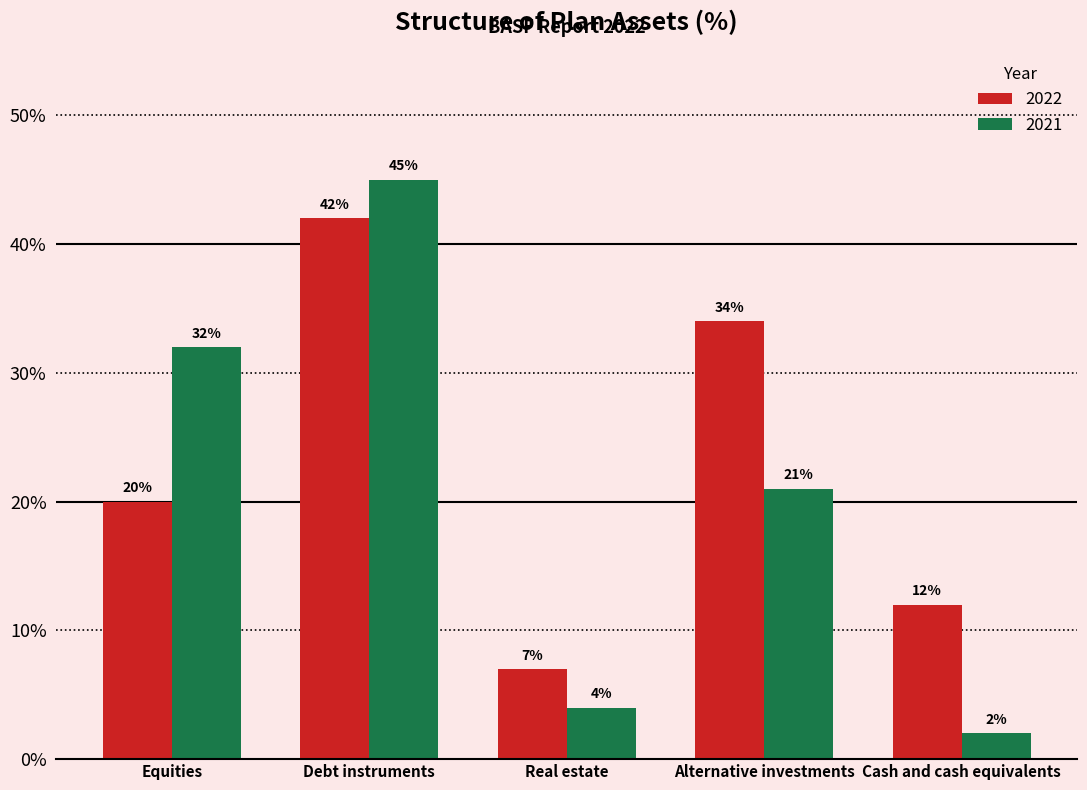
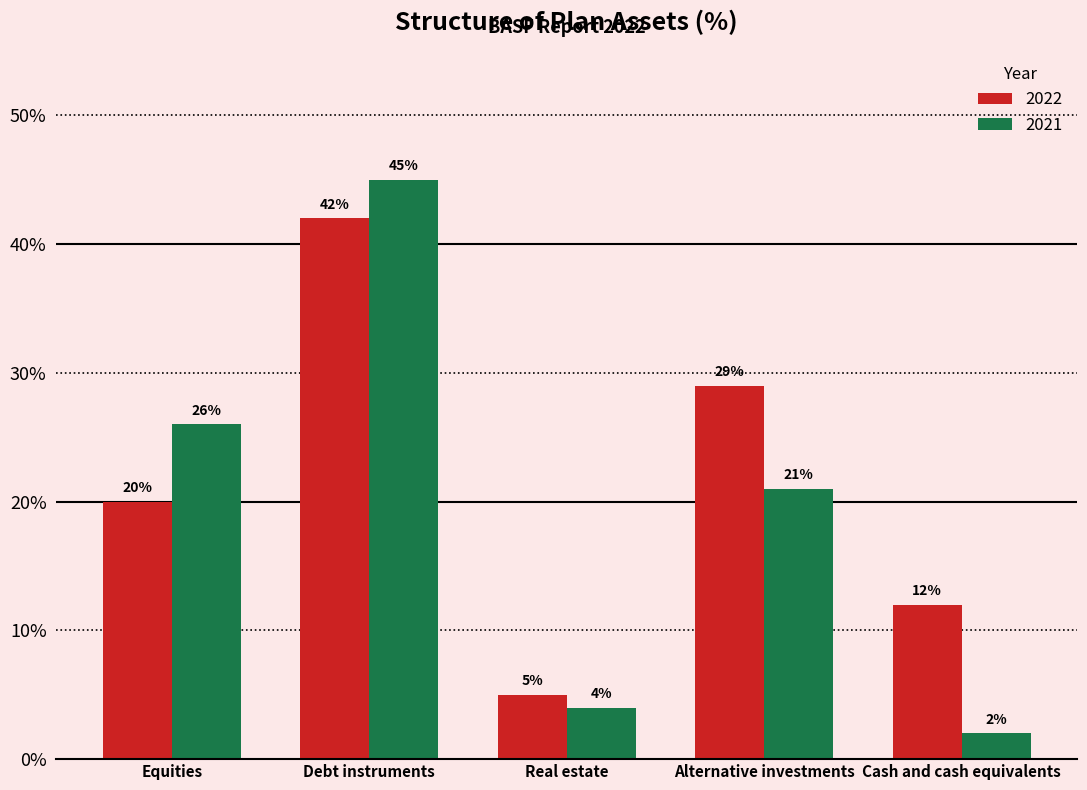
2021, Equities: 32% -> 26%
2022, Real estate: 7% -> 5%
2022, Alternative investments: 34% -> 29%
